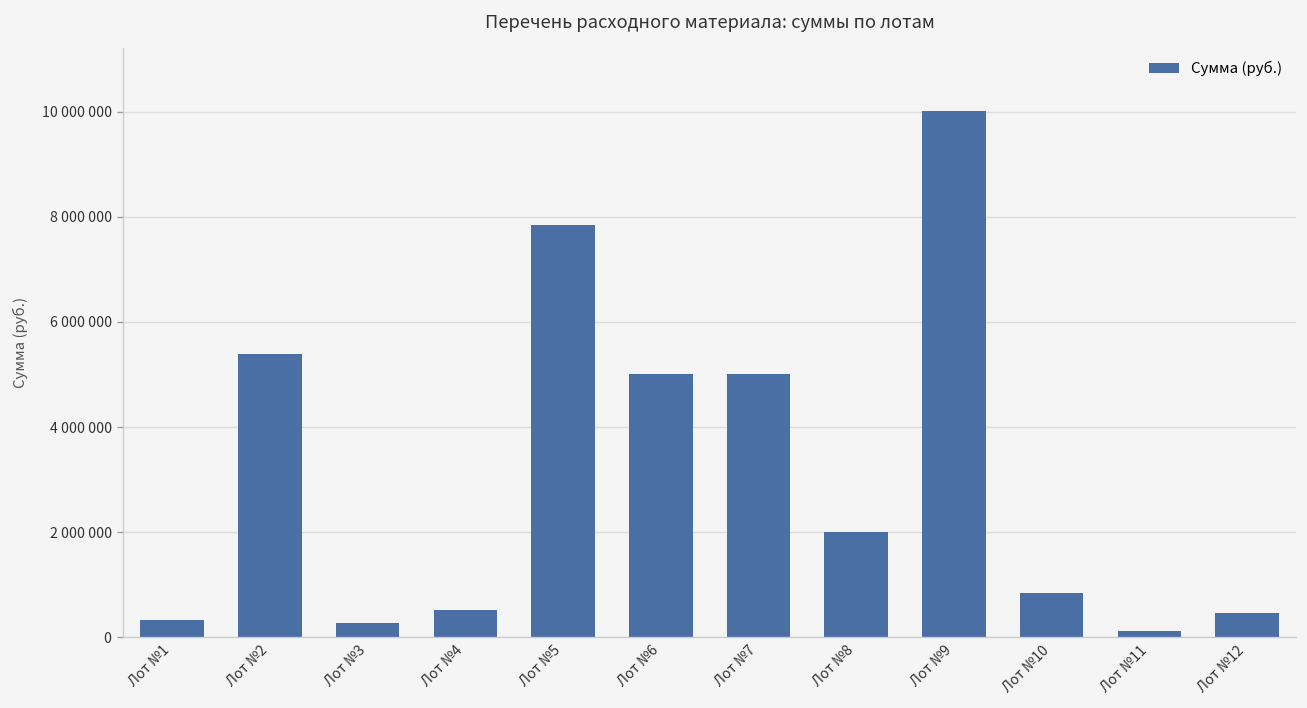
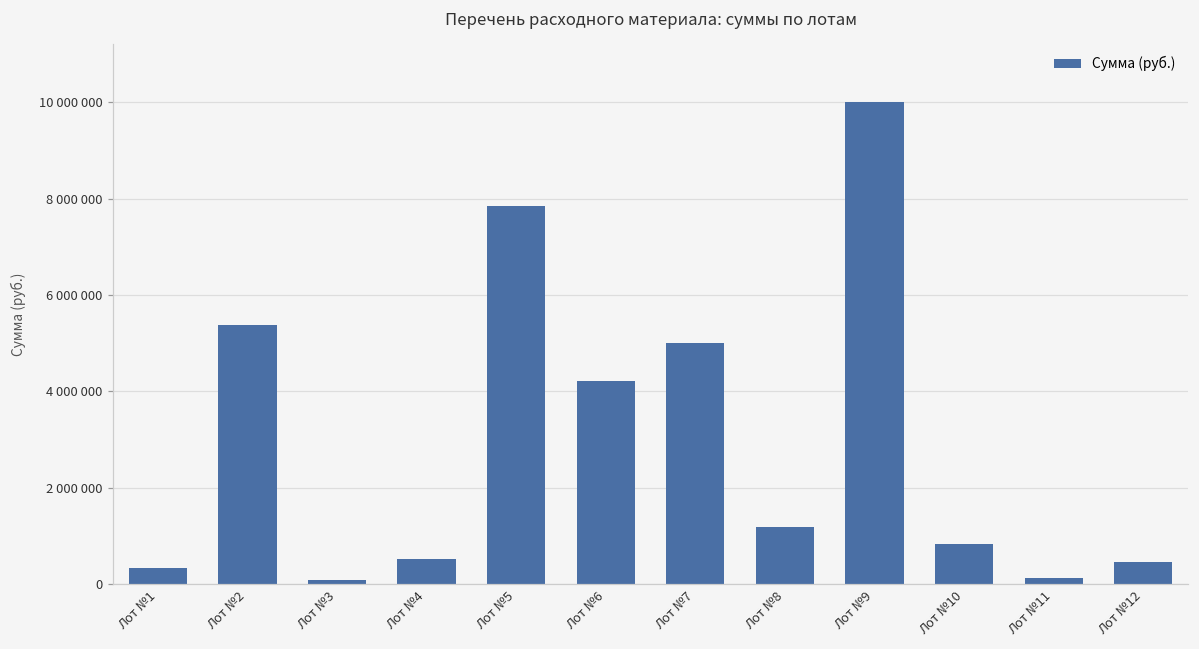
Лот №3: 300000 -> 100000
Лот №6: 5000000 -> 4200000
Лот №8: 2000000 -> 1200000
